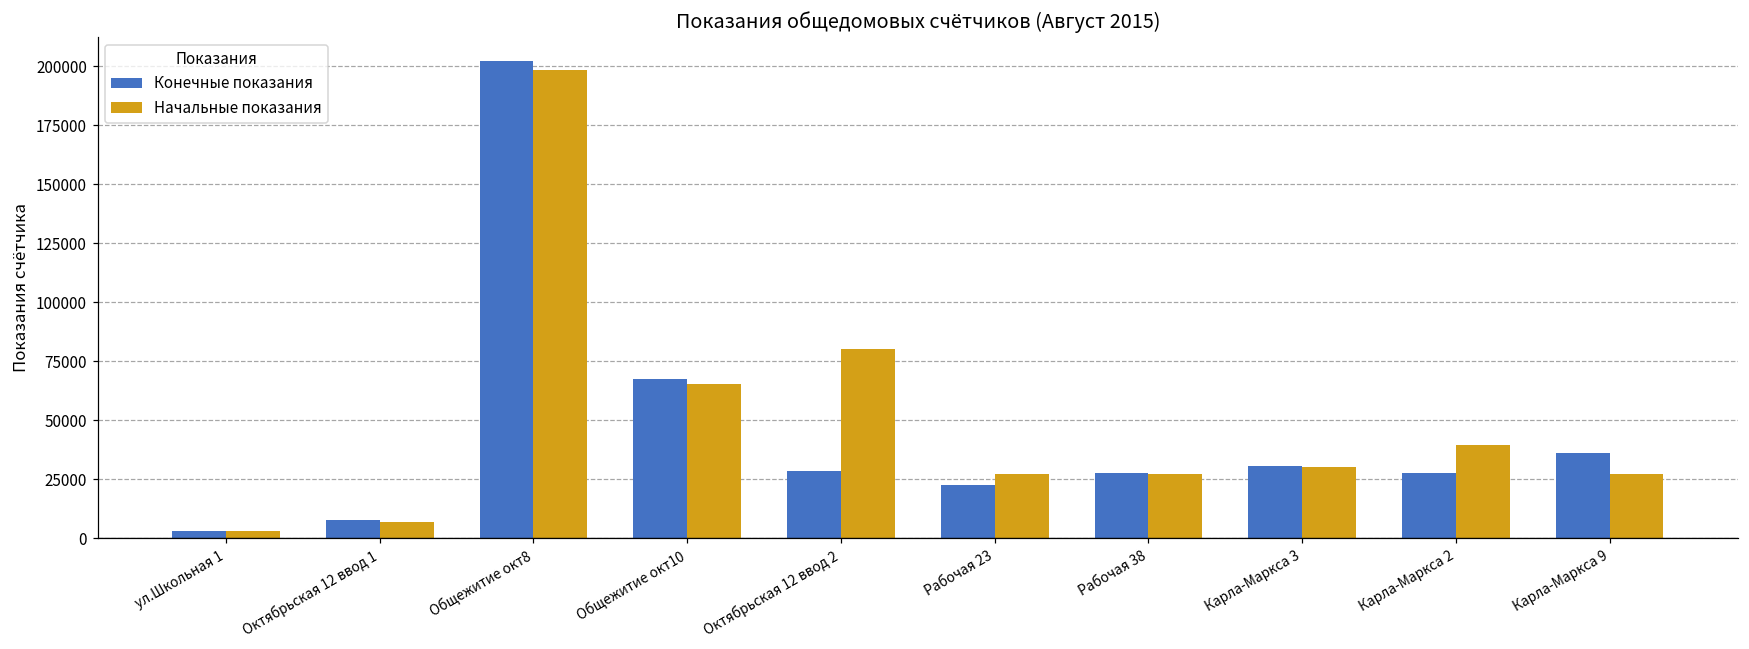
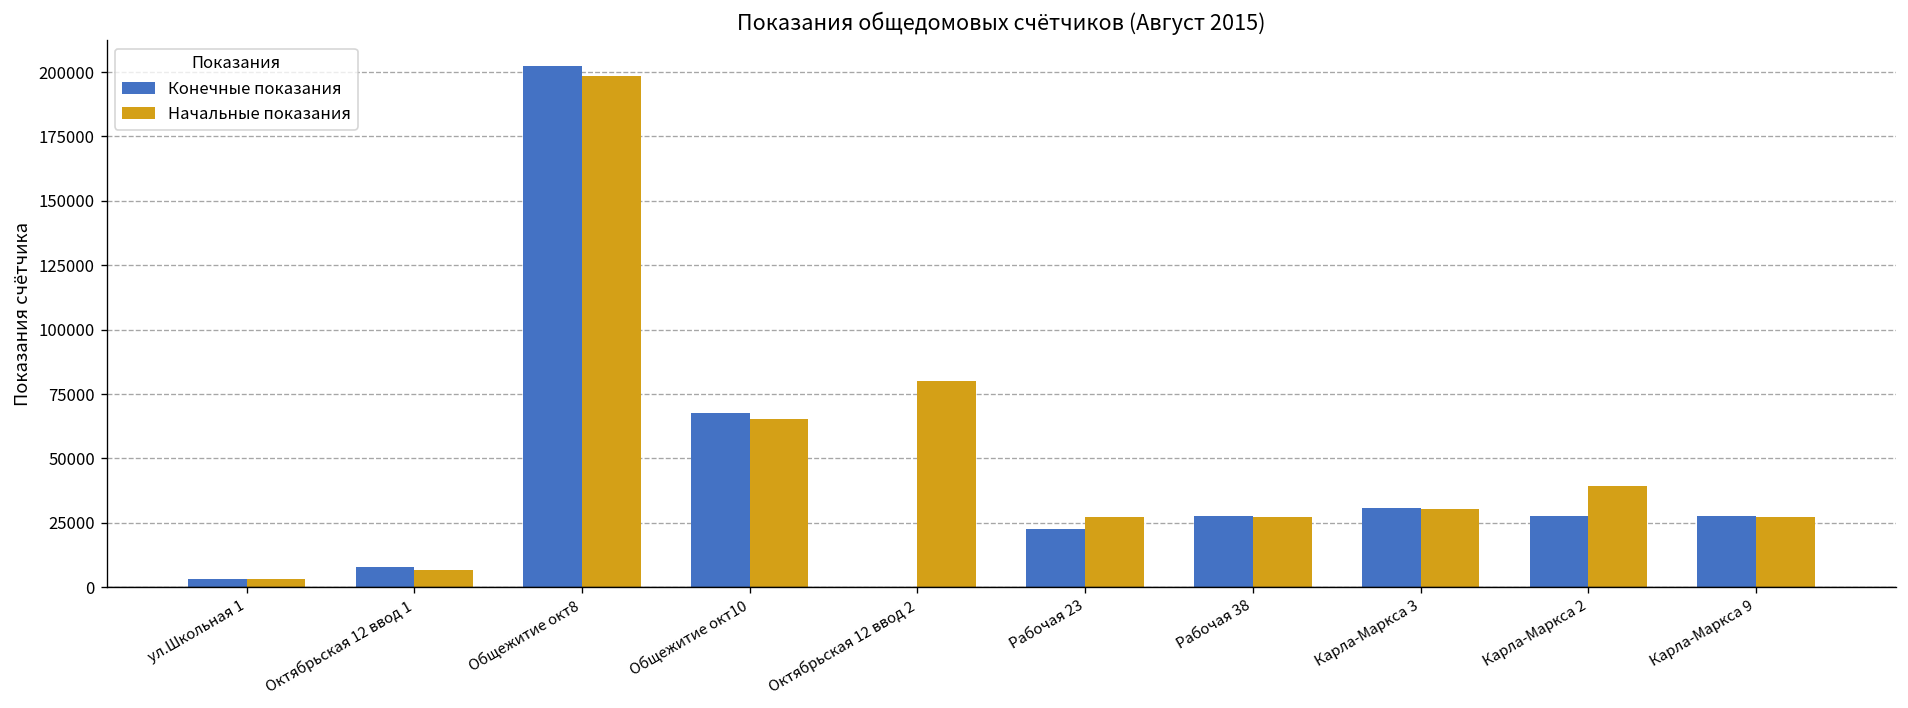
Конечные показания, Октябрьская 12 ввод 2: 29000 -> 0
Конечные показания, Карла-Маркса 9: 36000 -> 28000
